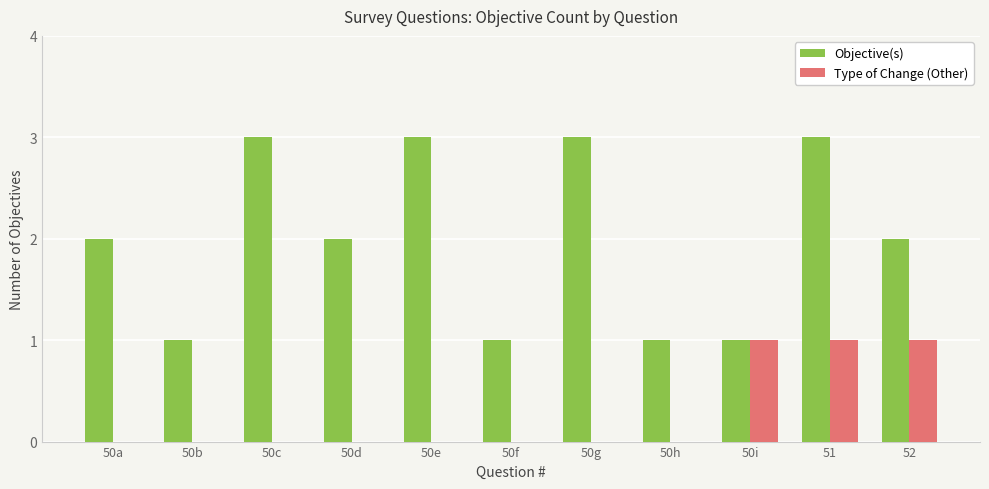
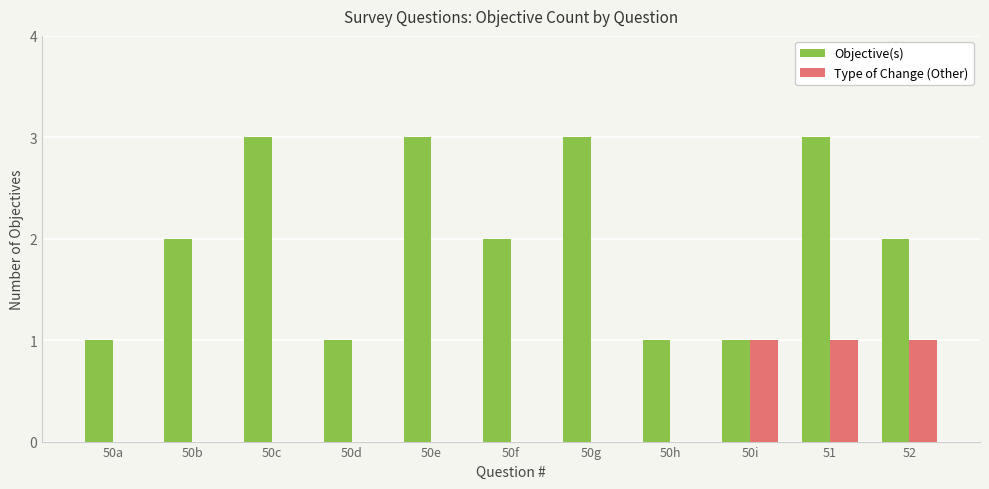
Objective(s), 50a: 2 -> 1
Objective(s), 50b: 1 -> 2
Objective(s), 50d: 2 -> 1
Objective(s), 50f: 1 -> 2
